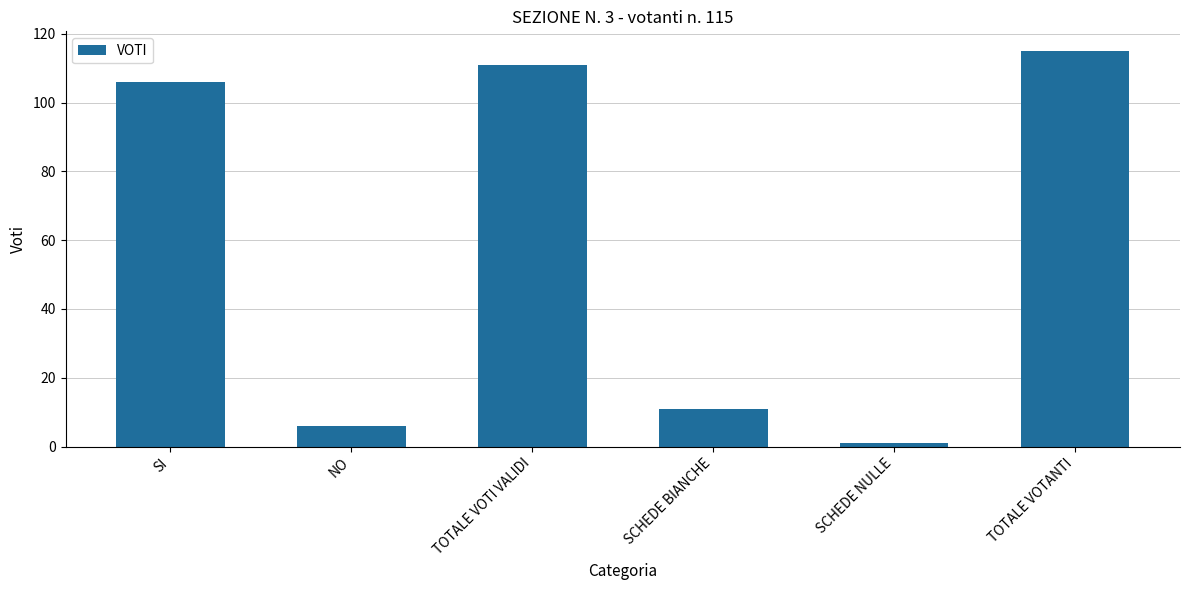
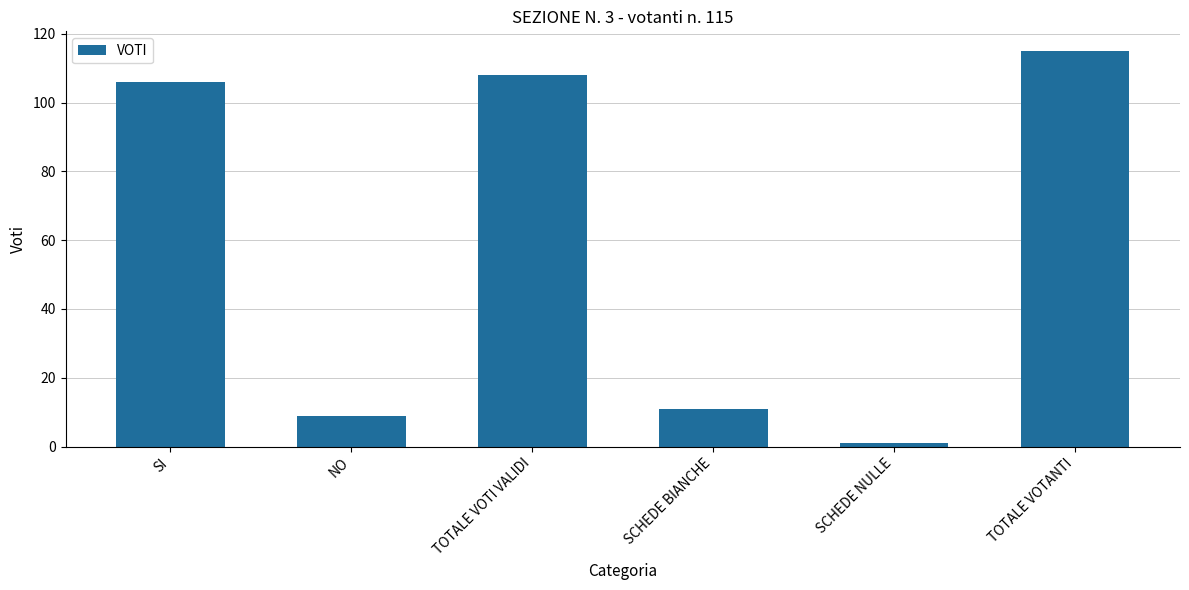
NO: 6 -> 9
TOTALE VOTI VALIDI: 111 -> 108
